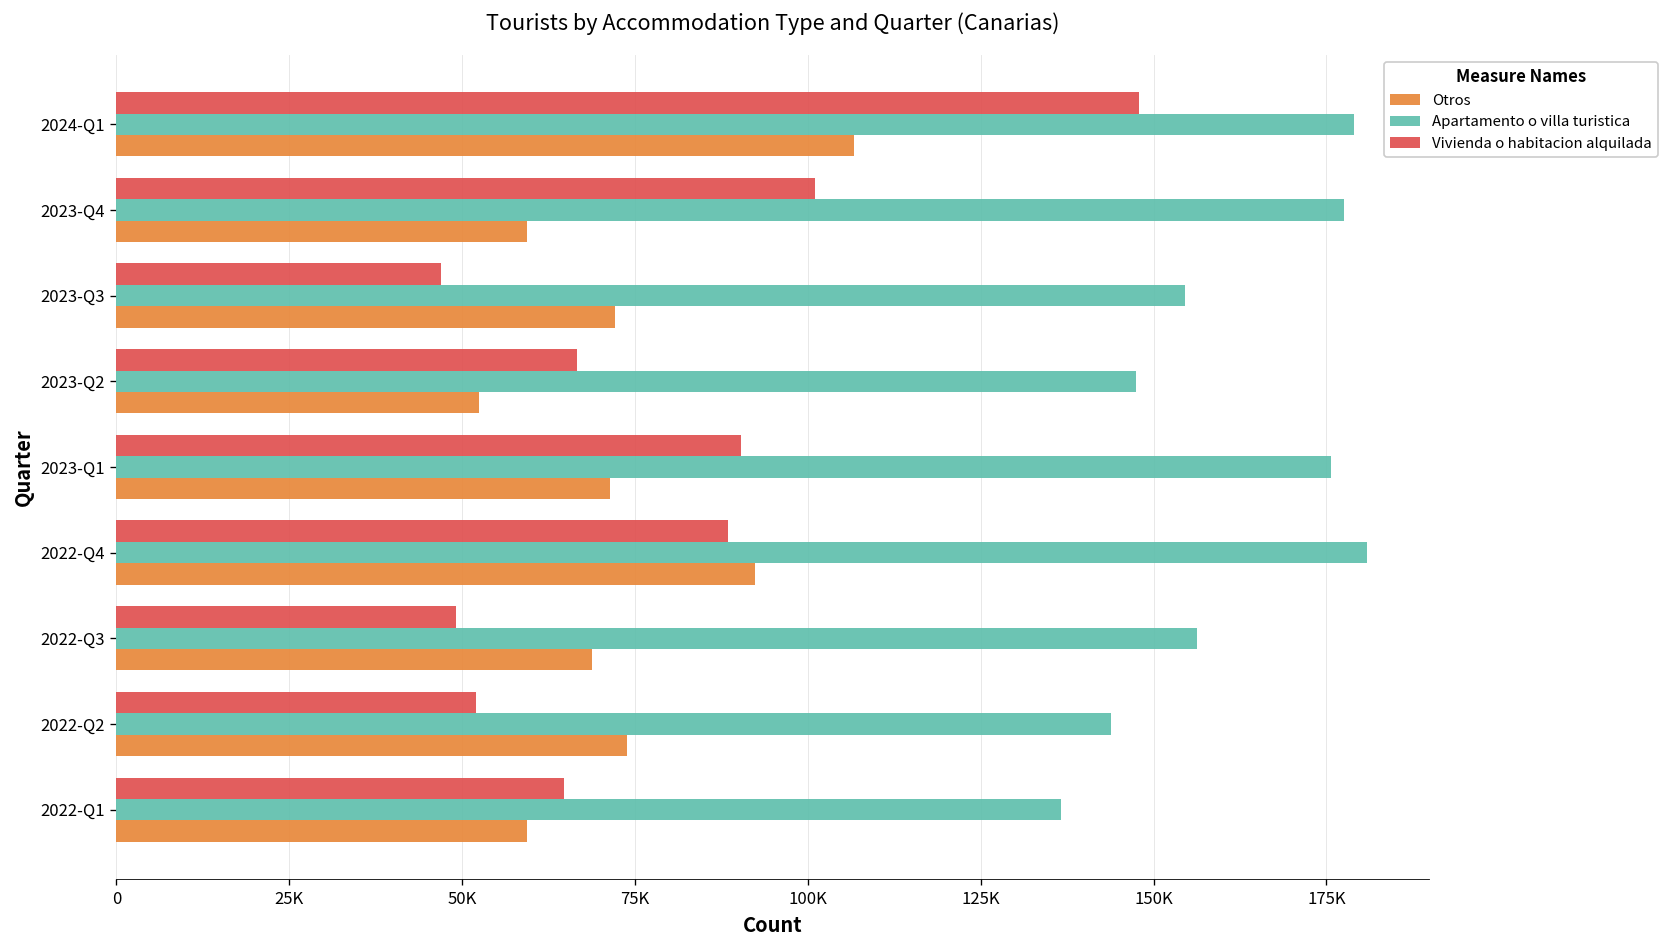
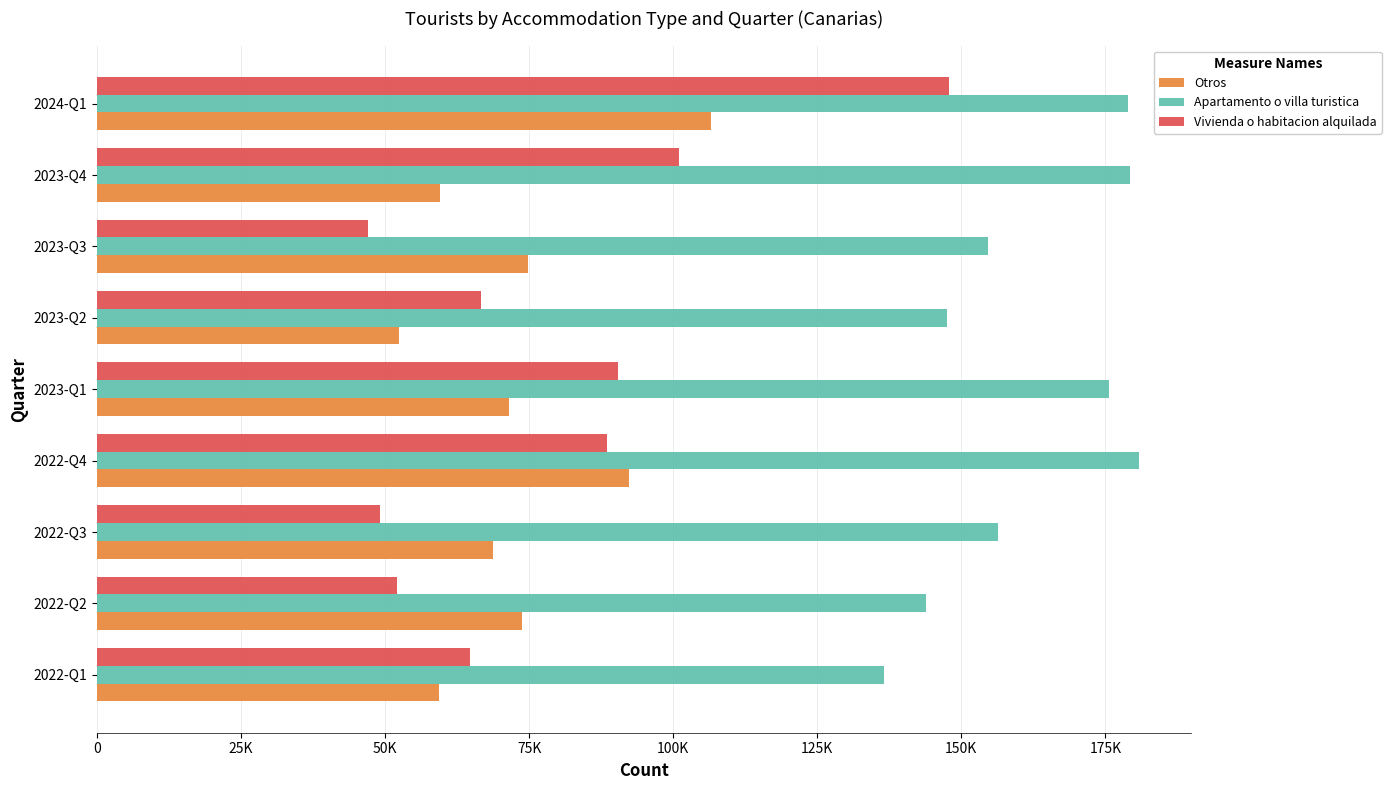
Apartamento o villa turistica, 2023-Q4: 177000 -> 179000
Otros, 2023-Q3: 72000 -> 75000
